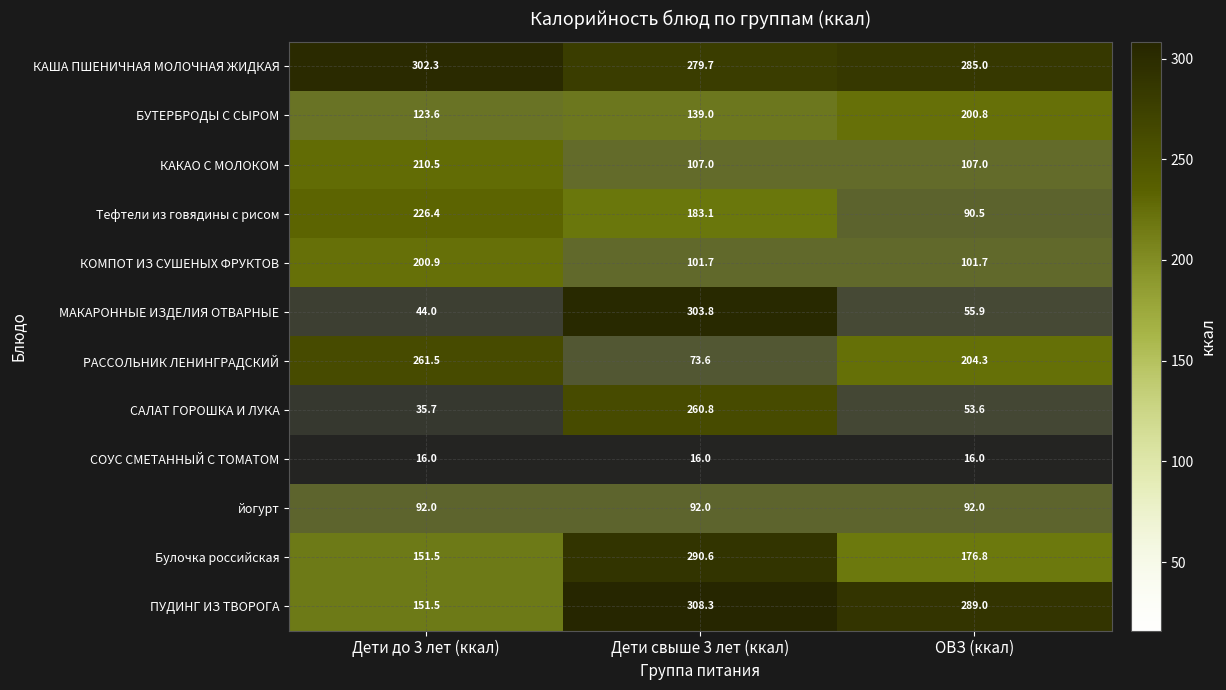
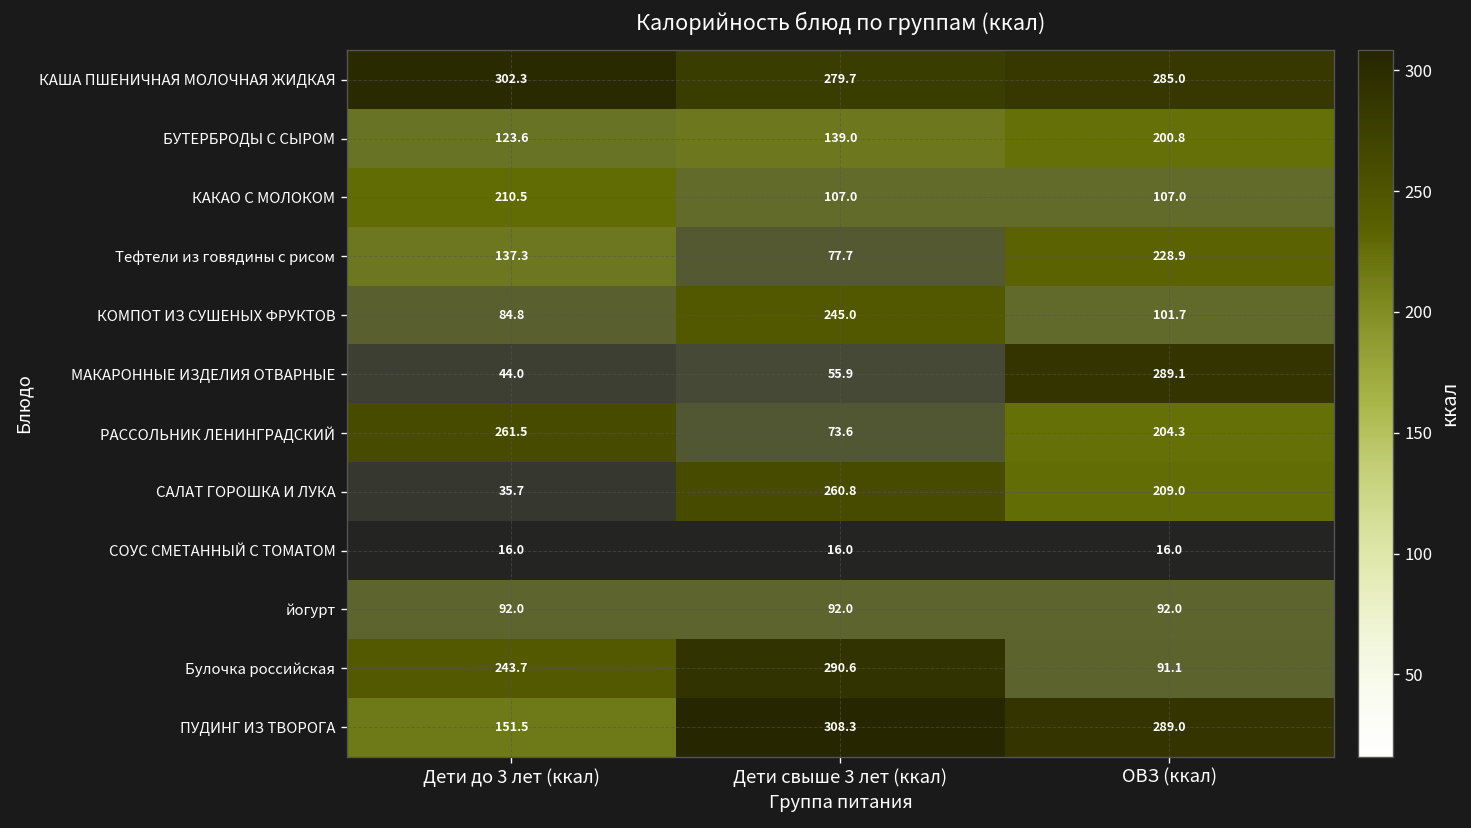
Тефтели из говядины с рисом, Дети до 3 лет (ккал): 226.4 -> 137.3
Тефтели из говядины с рисом, Дети свыше 3 лет (ккал): 183.1 -> 77.7
Тефтели из говядины с рисом, ОВЗ (ккал): 90.5 -> 228.9
КОМПОТ ИЗ СУШЕНЫХ ФРУКТОВ, Дети до 3 лет (ккал): 200.9 -> 84.8
КОМПОТ ИЗ СУШЕНЫХ ФРУКТОВ, Дети свыше 3 лет (ккал): 101.7 -> 245.0
МАКАРОННЫЕ ИЗДЕЛИЯ ОТВАРНЫЕ, Дети свыше 3 лет (ккал): 303.8 -> 55.9
МАКАРОННЫЕ ИЗДЕЛИЯ ОТВАРНЫЕ, ОВЗ (ккал): 55.9 -> 289.1
САЛАТ ГОРОШКА И ЛУКА, ОВЗ (ккал): 53.6 -> 209.0
Булочка российская, Дети до 3 лет (ккал): 151.5 -> 243.7
Булочка российская, ОВЗ (ккал): 176.8 -> 91.1
